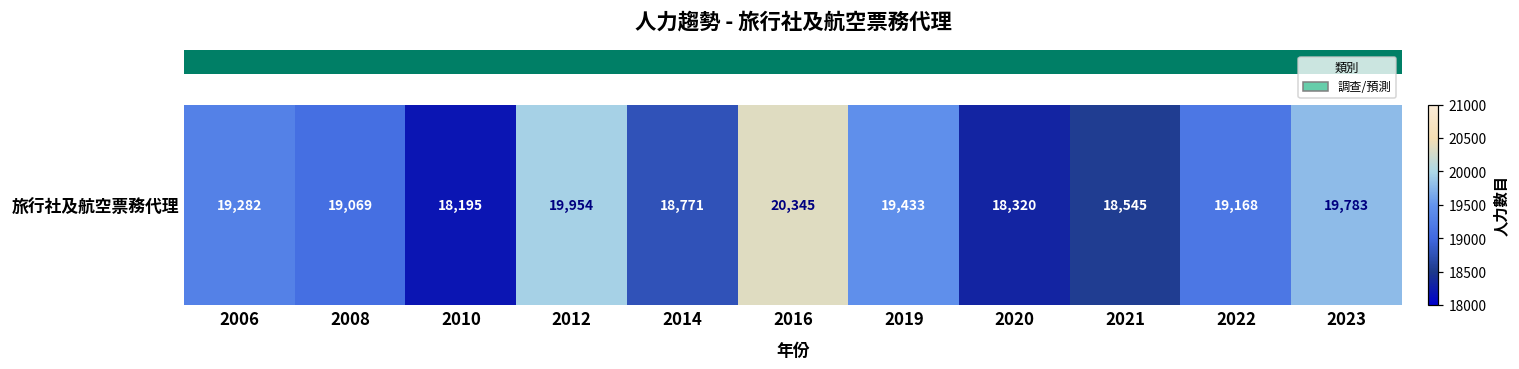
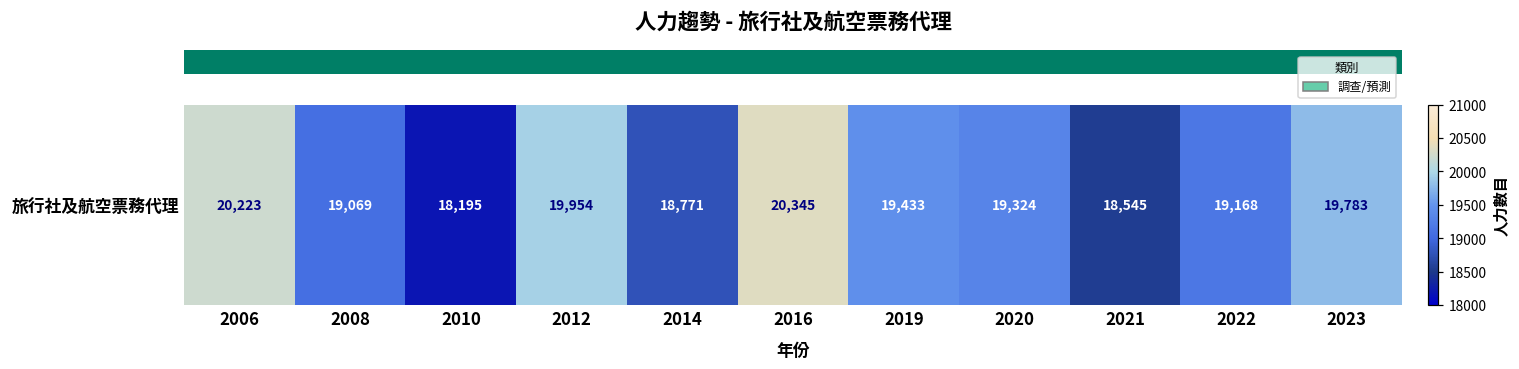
旅行社及航空票務代理, 2006: 19,282 -> 20,223
旅行社及航空票務代理, 2020: 18,320 -> 19,324
